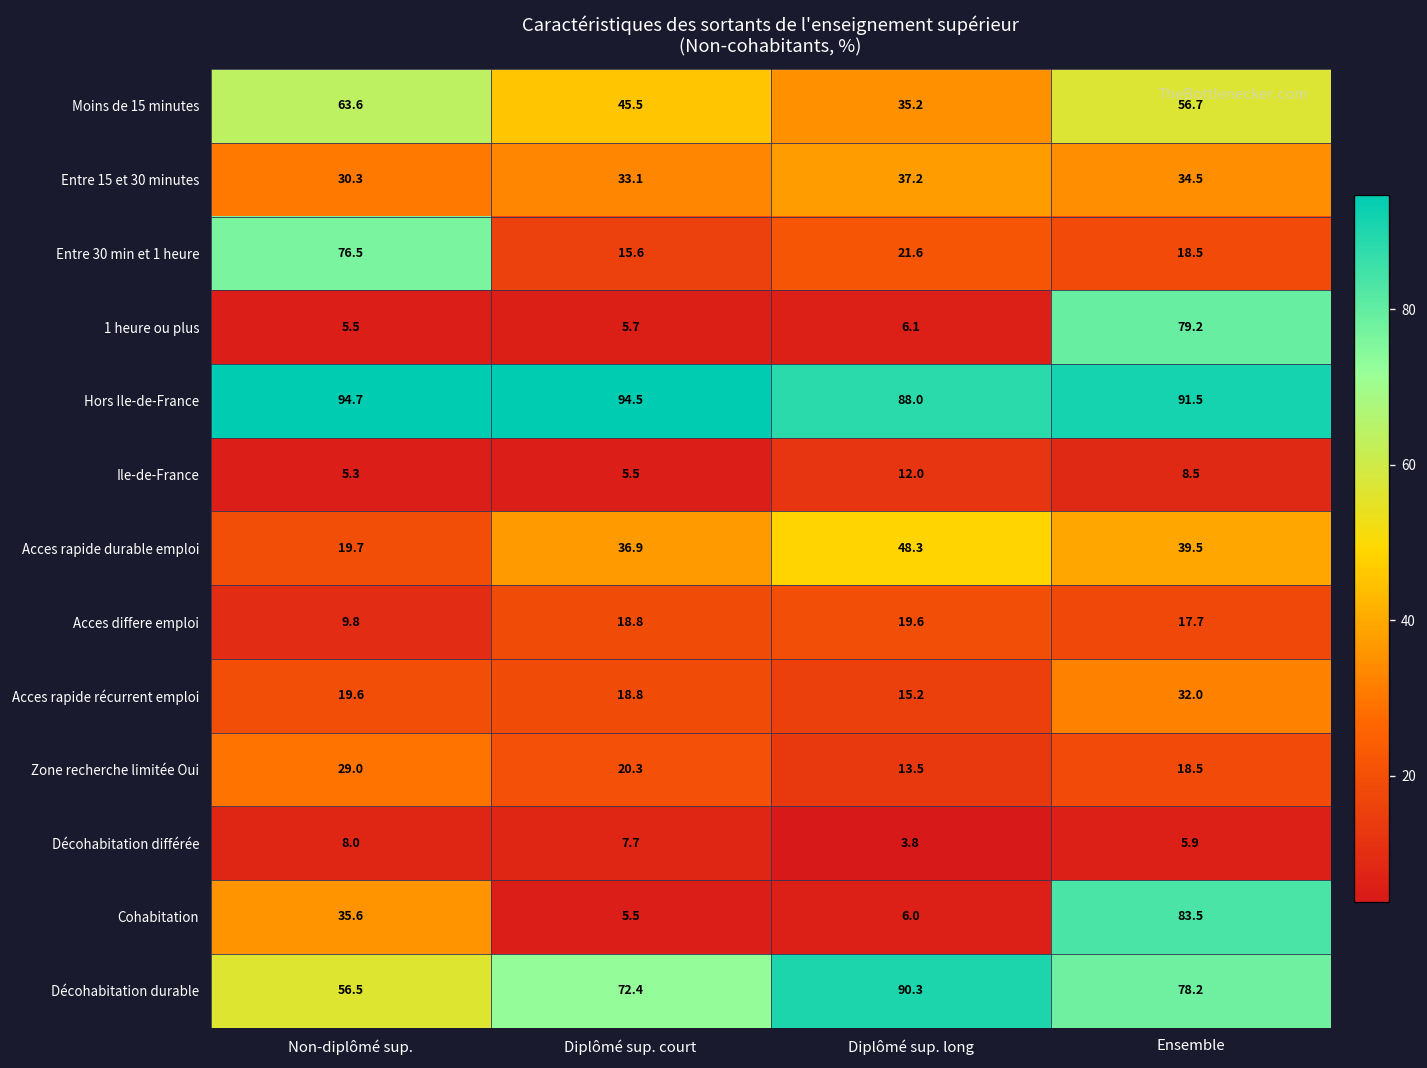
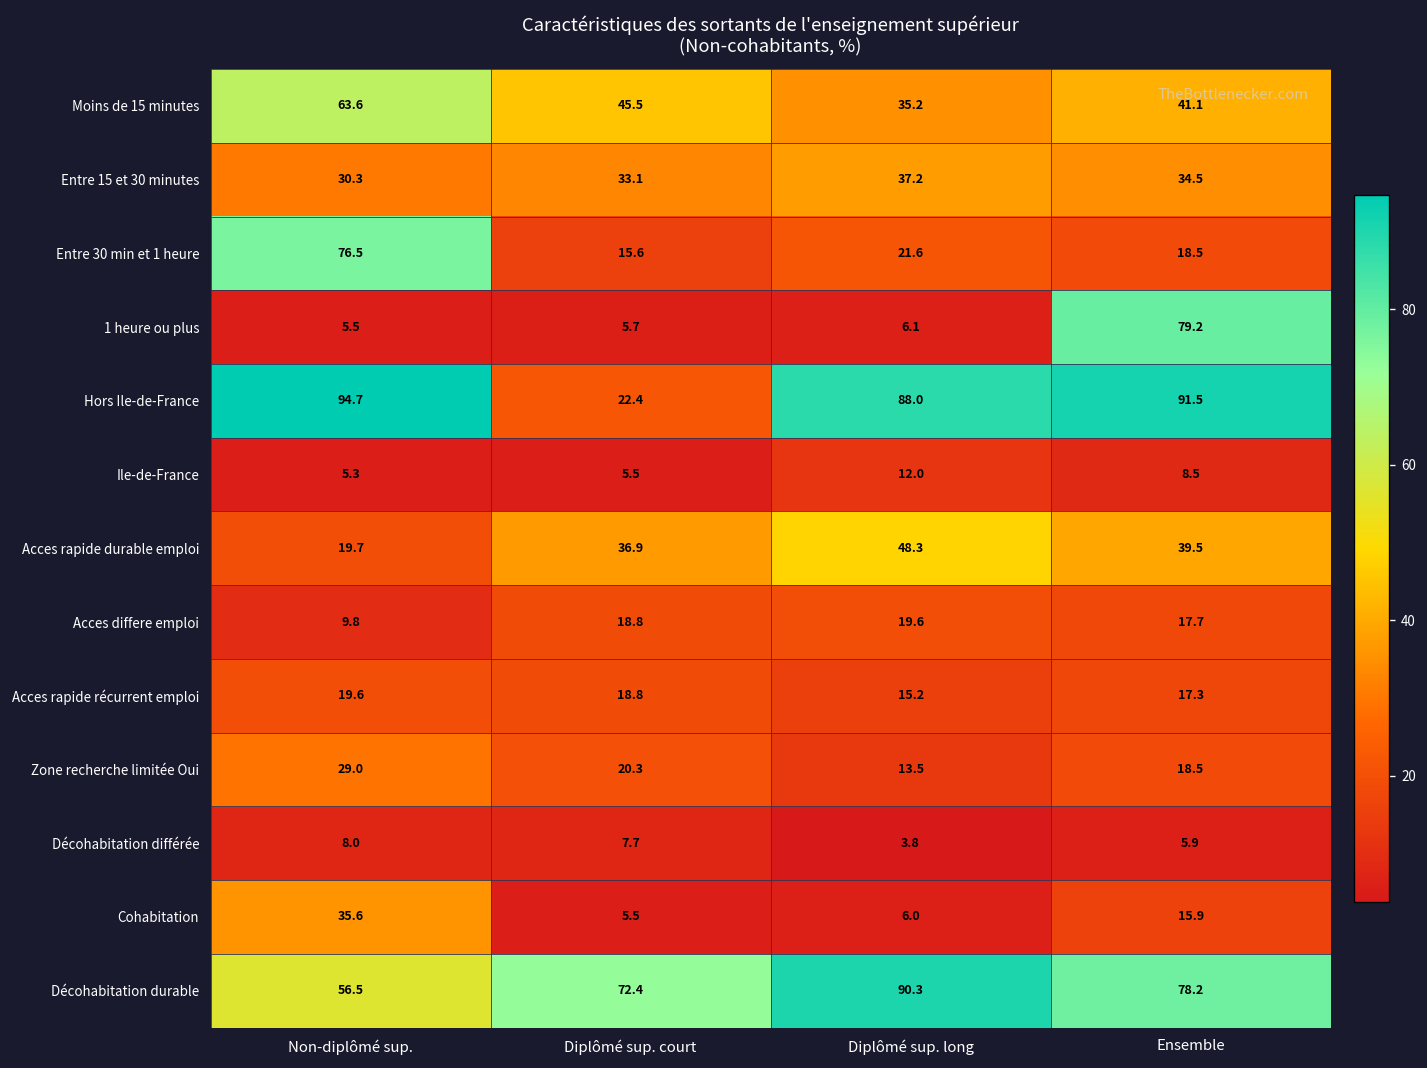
Moins de 15 minutes, Ensemble: 56.7 -> 41.1
Hors Ile-de-France, Diplômé sup. court: 94.5 -> 22.4
Acces rapide récurrent emploi, Ensemble: 32.0 -> 17.3
Cohabitation, Ensemble: 83.5 -> 15.9
